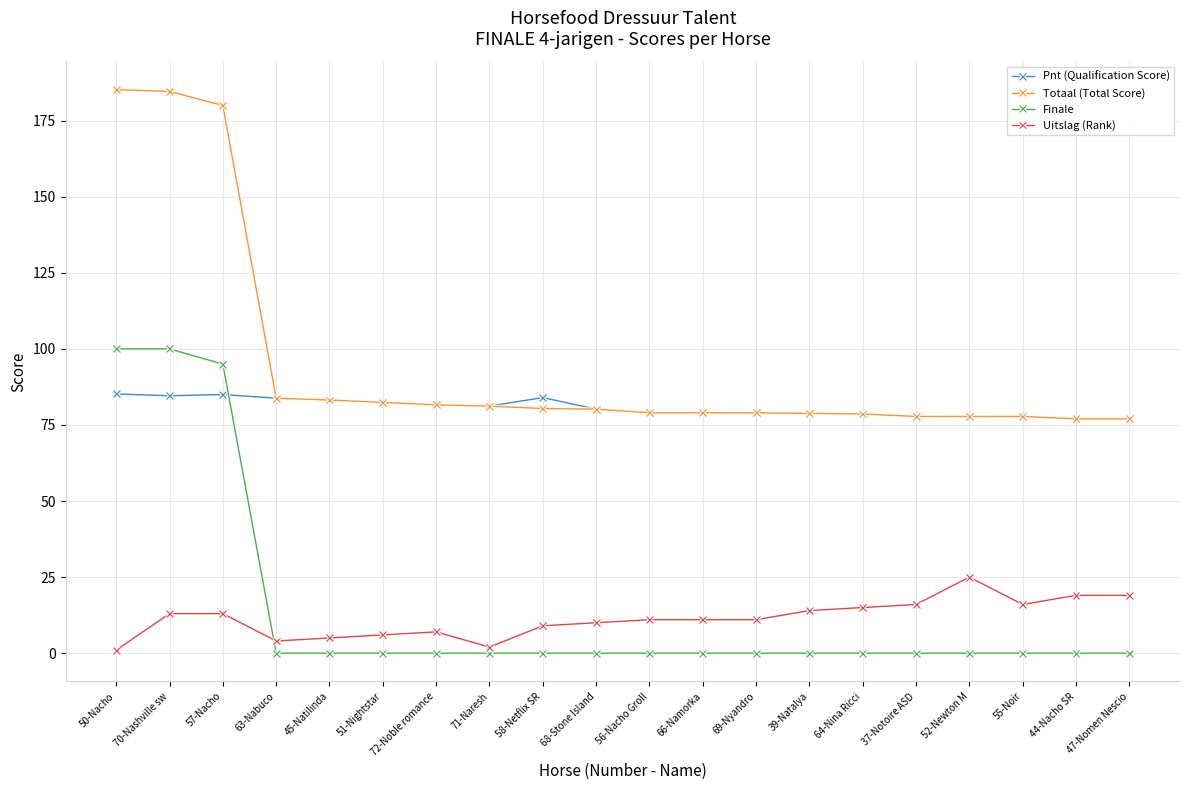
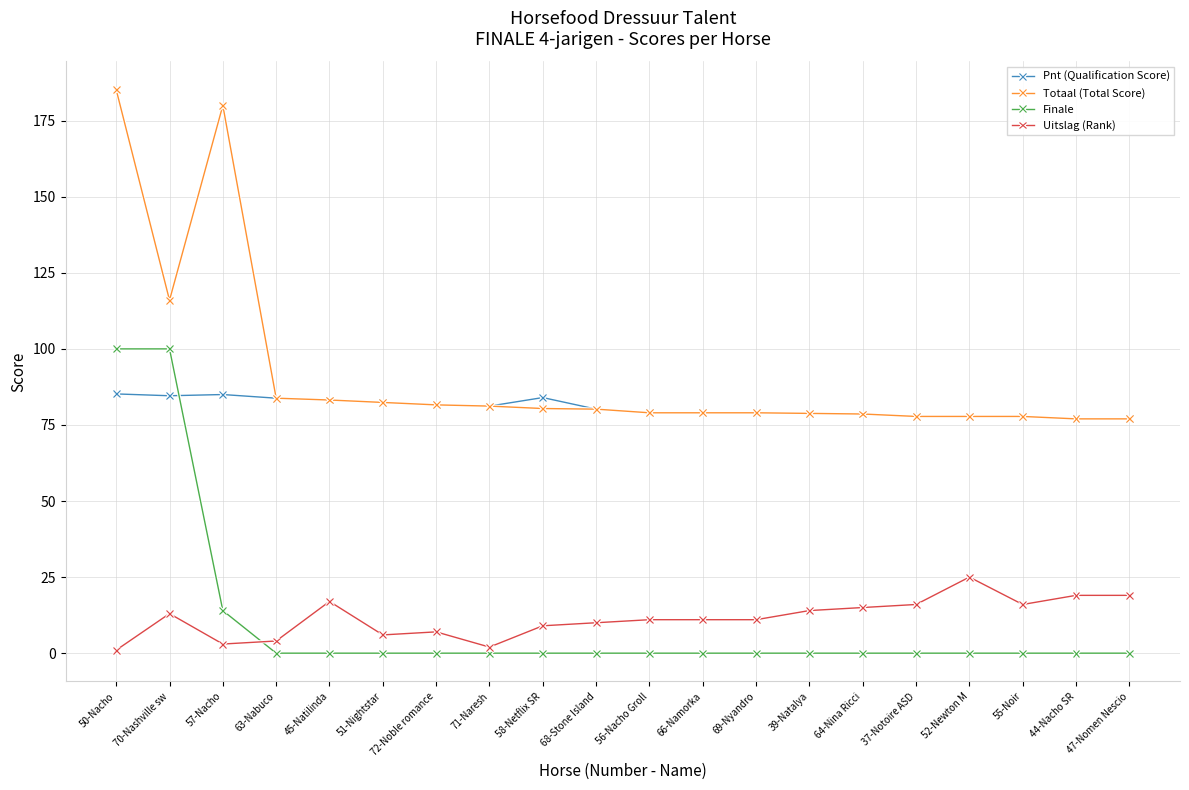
Totaal (Total Score), 70-Nashville sw: 185 -> 116
Finale, 57-Nacho: 95 -> 14
Uitslag (Rank), 57-Nacho: 13 -> 3
Uitslag (Rank), 45-Natilinda: 5 -> 17
